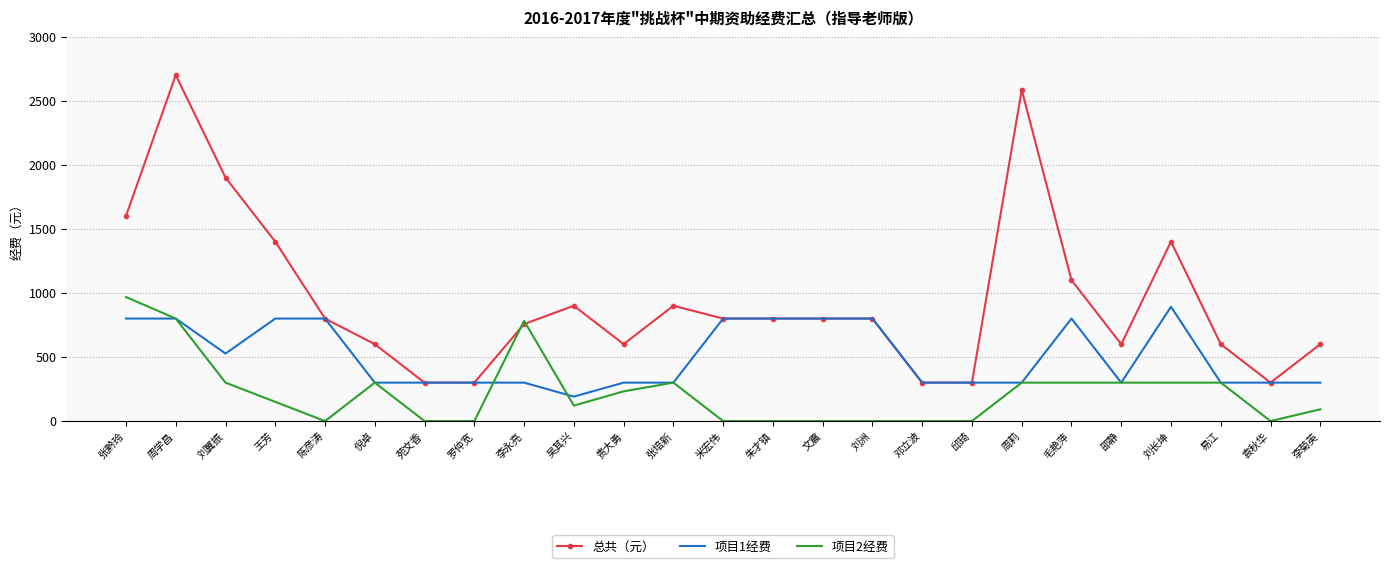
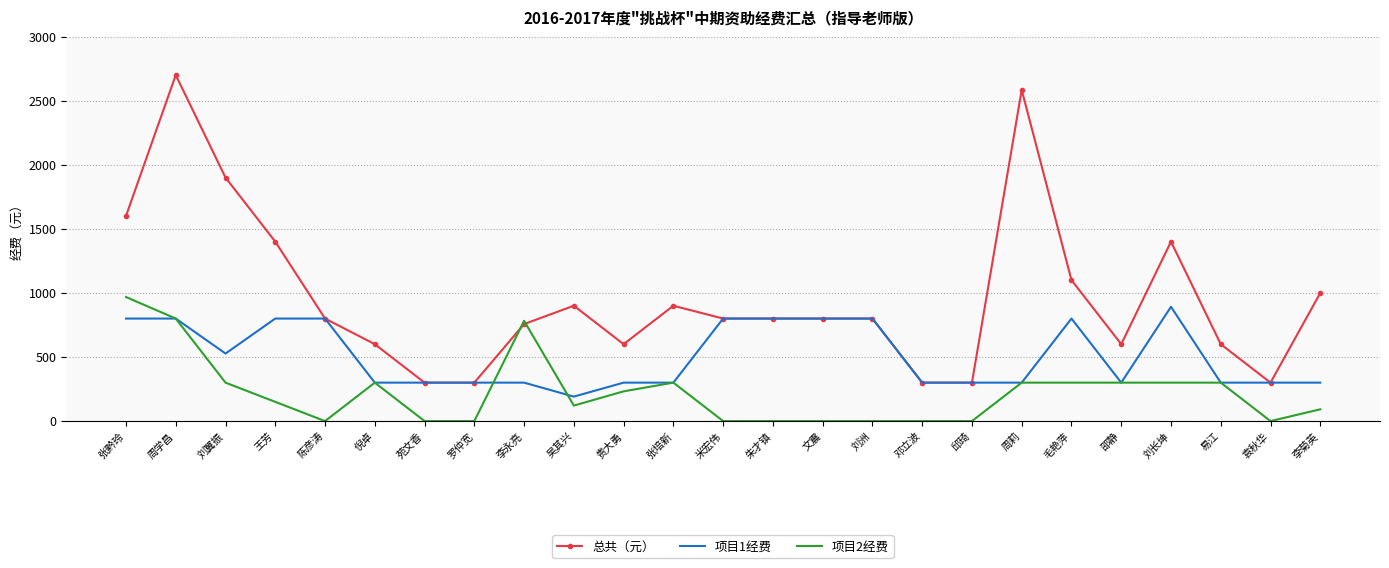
总共（元）, 李菊英: 600 -> 1000
